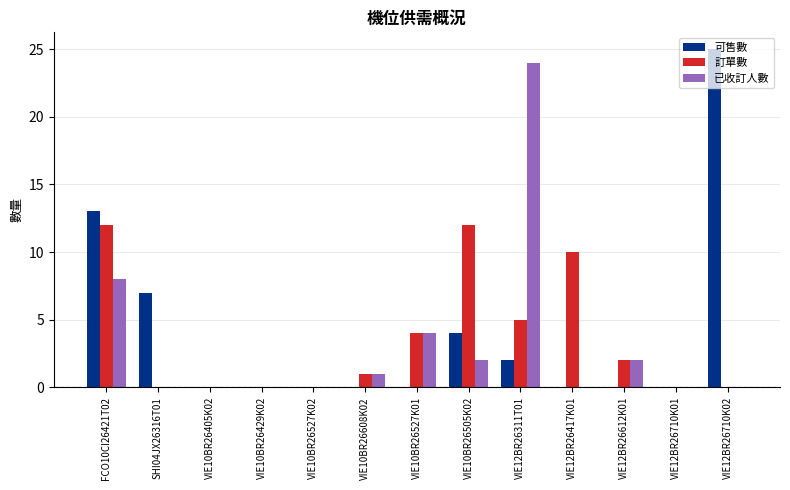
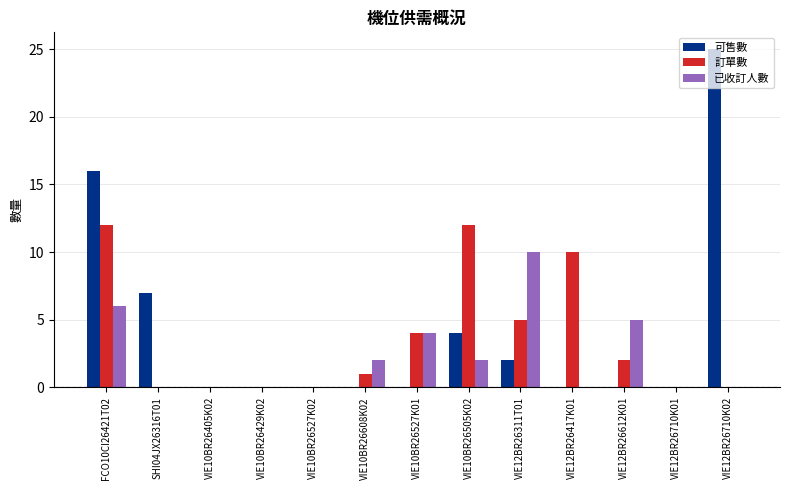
可售數, FCO10CI26421T02: 13 -> 16
已收訂人數, FCO10CI26421T02: 8 -> 6
已收訂人數, VIE10BR26608K02: 1 -> 2
已收訂人數, VIE12BR26311T01: 24 -> 10
已收訂人數, VIE12BR26612K01: 2 -> 5
